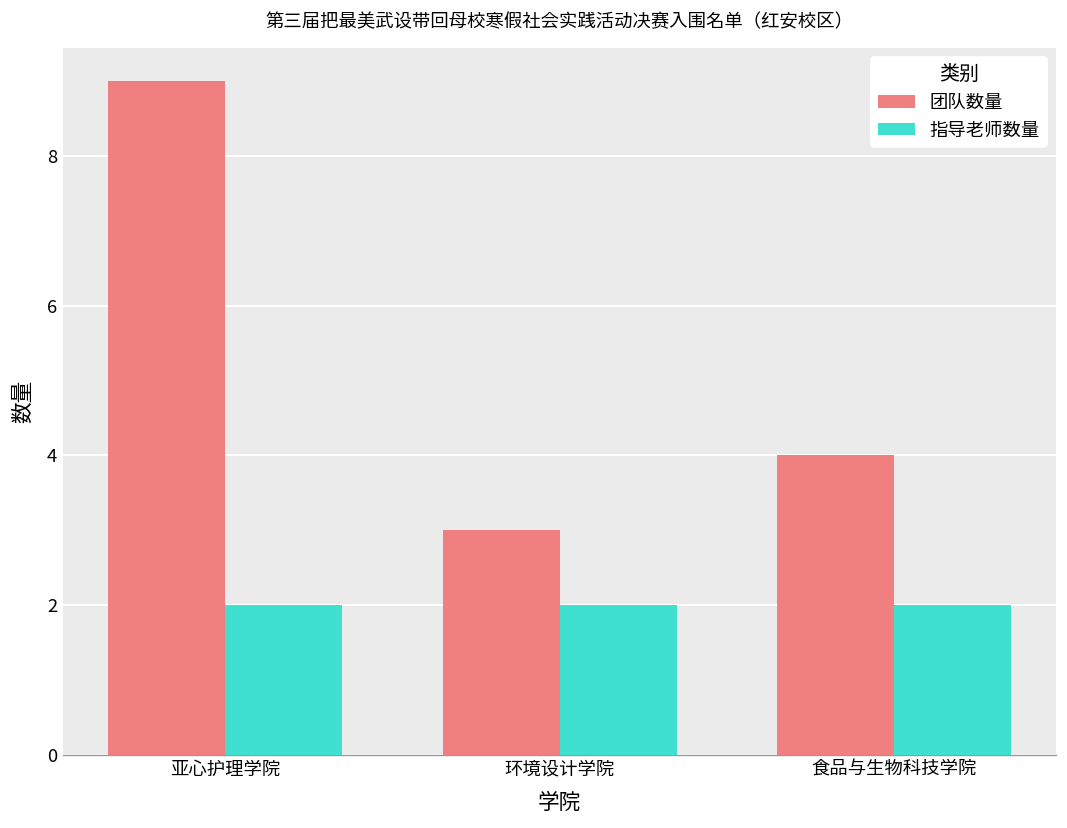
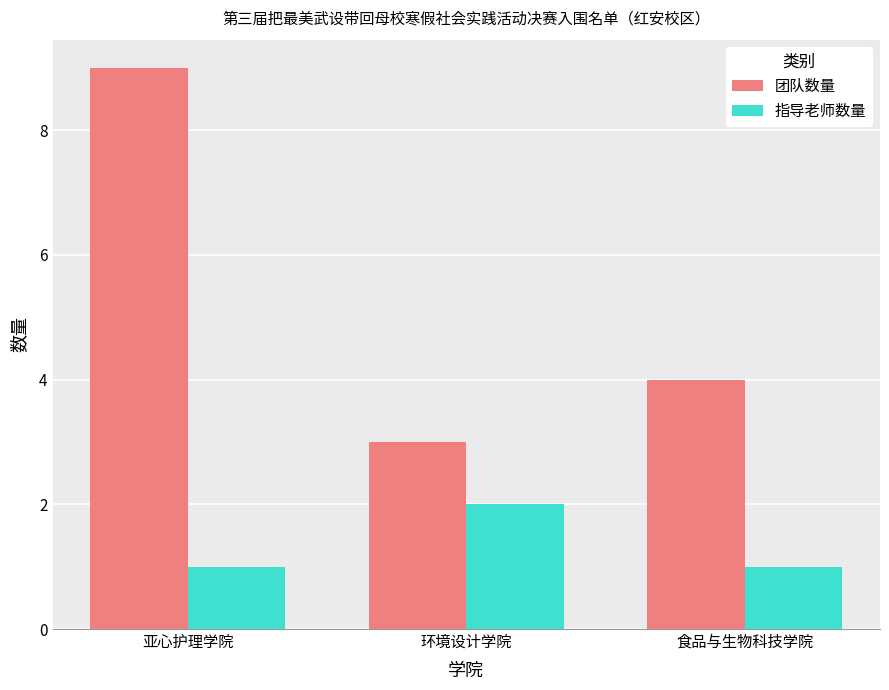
指导老师数量, 亚心护理学院: 2 -> 1
指导老师数量, 食品与生物科技学院: 2 -> 1
